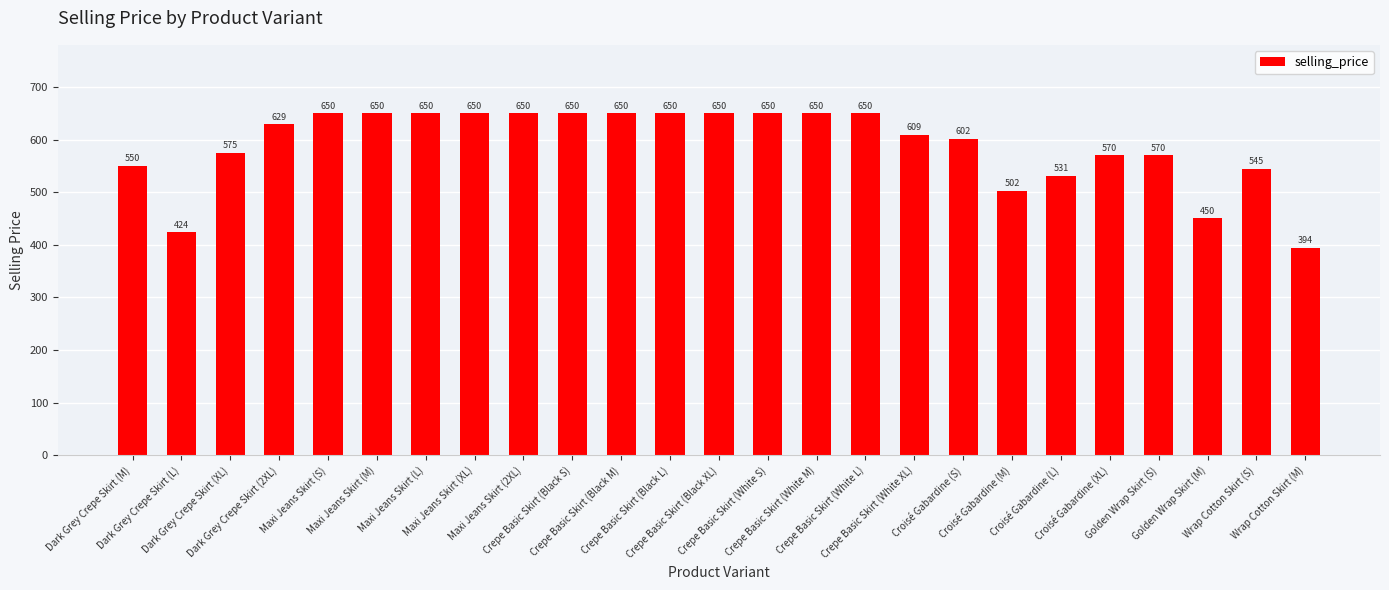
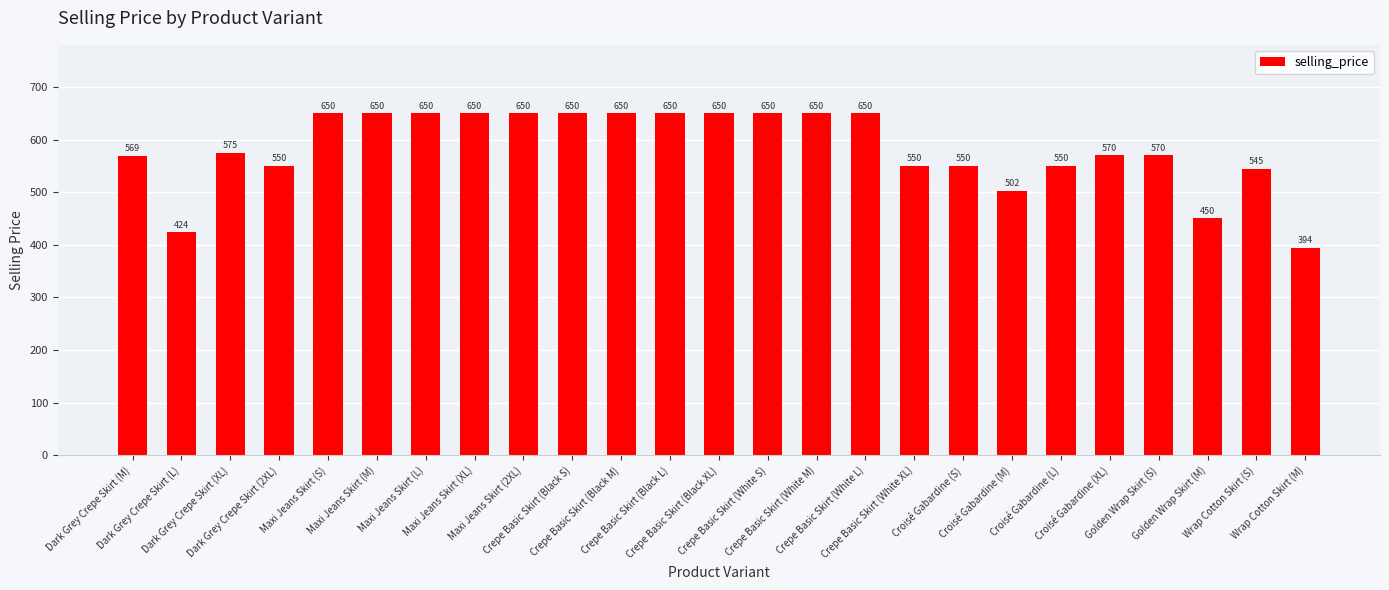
Dark Grey Crepe Skirt (M): 550 -> 569
Dark Grey Crepe Skirt (2XL): 629 -> 550
Crepe Basic Skirt (White XL): 609 -> 550
Croisé Gabardine (S): 602 -> 550
Croisé Gabardine (L): 531 -> 550
